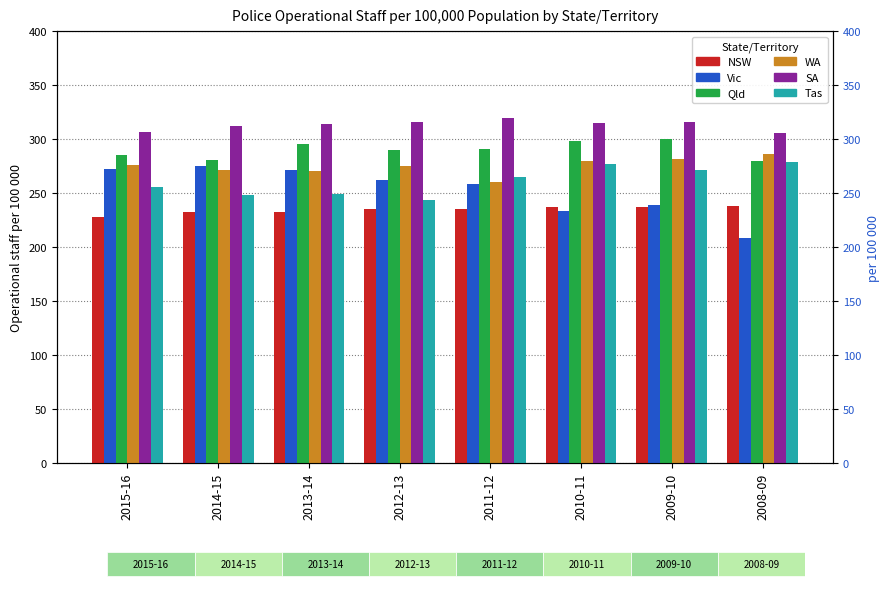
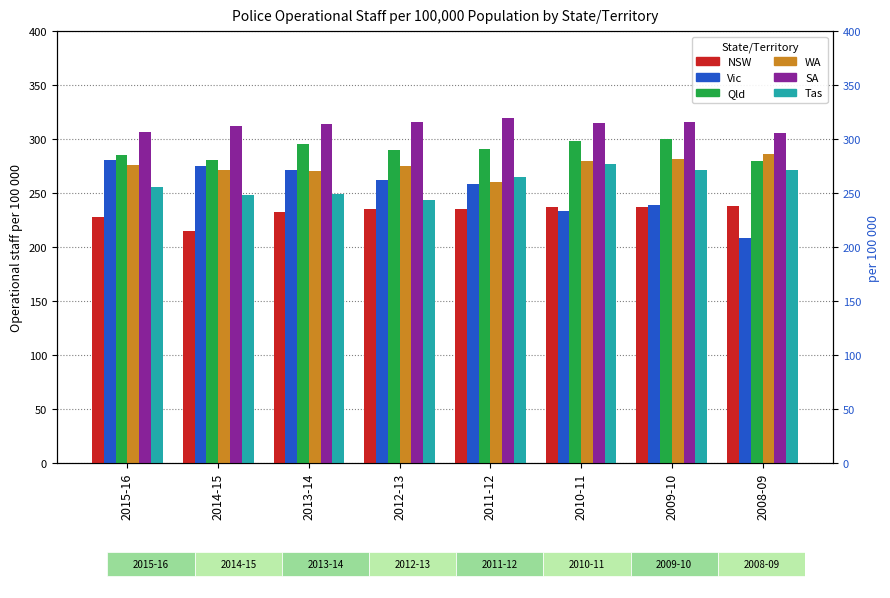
Vic, 2015-16: 273 -> 280
NSW, 2014-15: 232 -> 215
Tas, 2008-09: 279 -> 271
